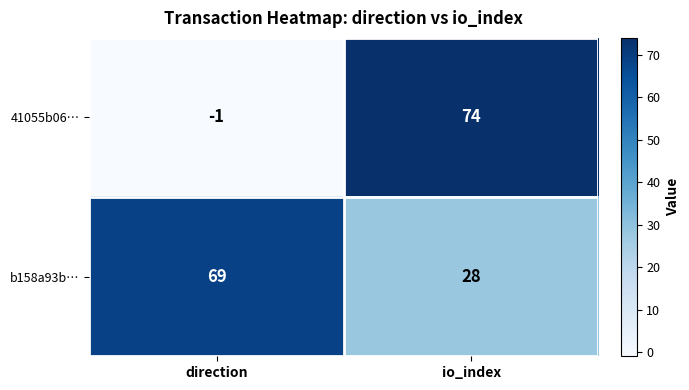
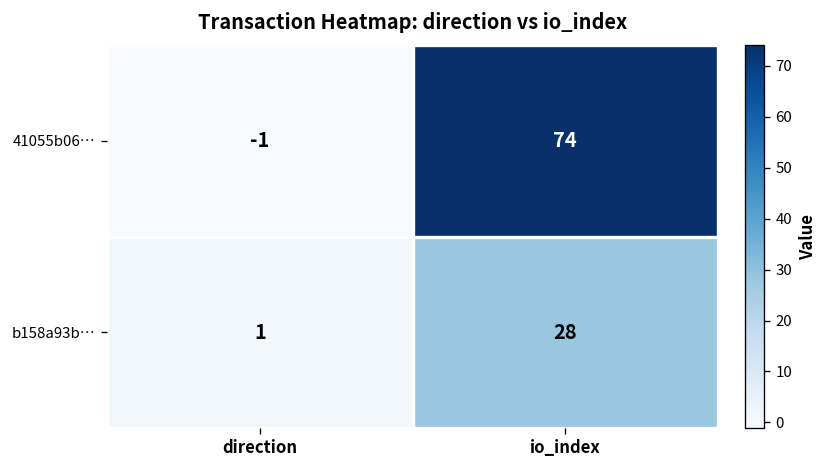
b158a93b…, direction: 69 -> 1
